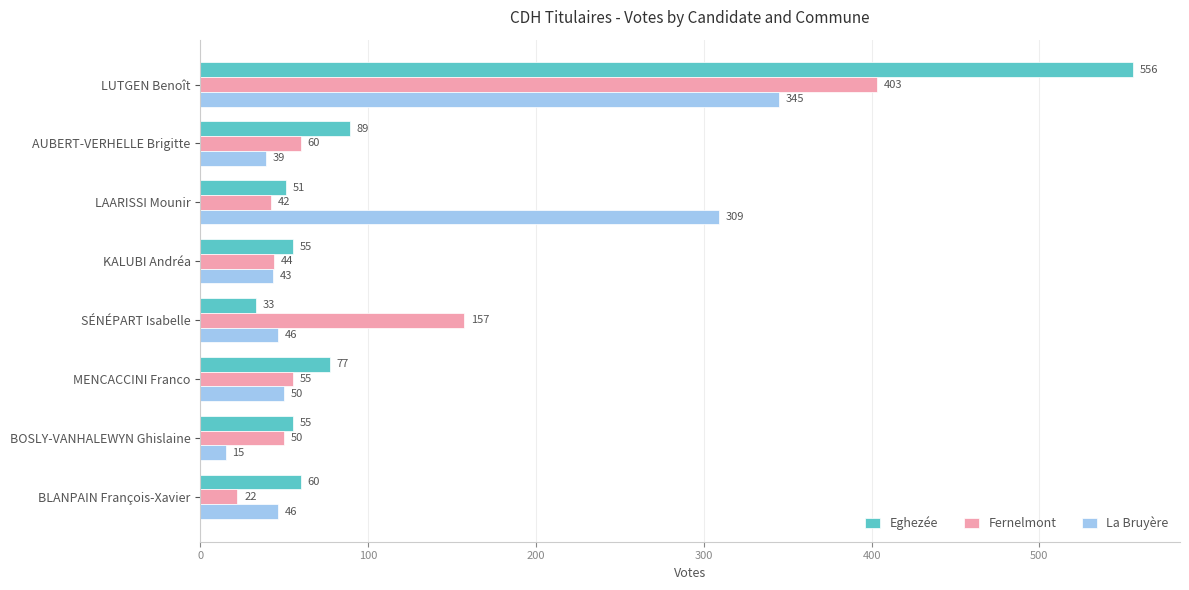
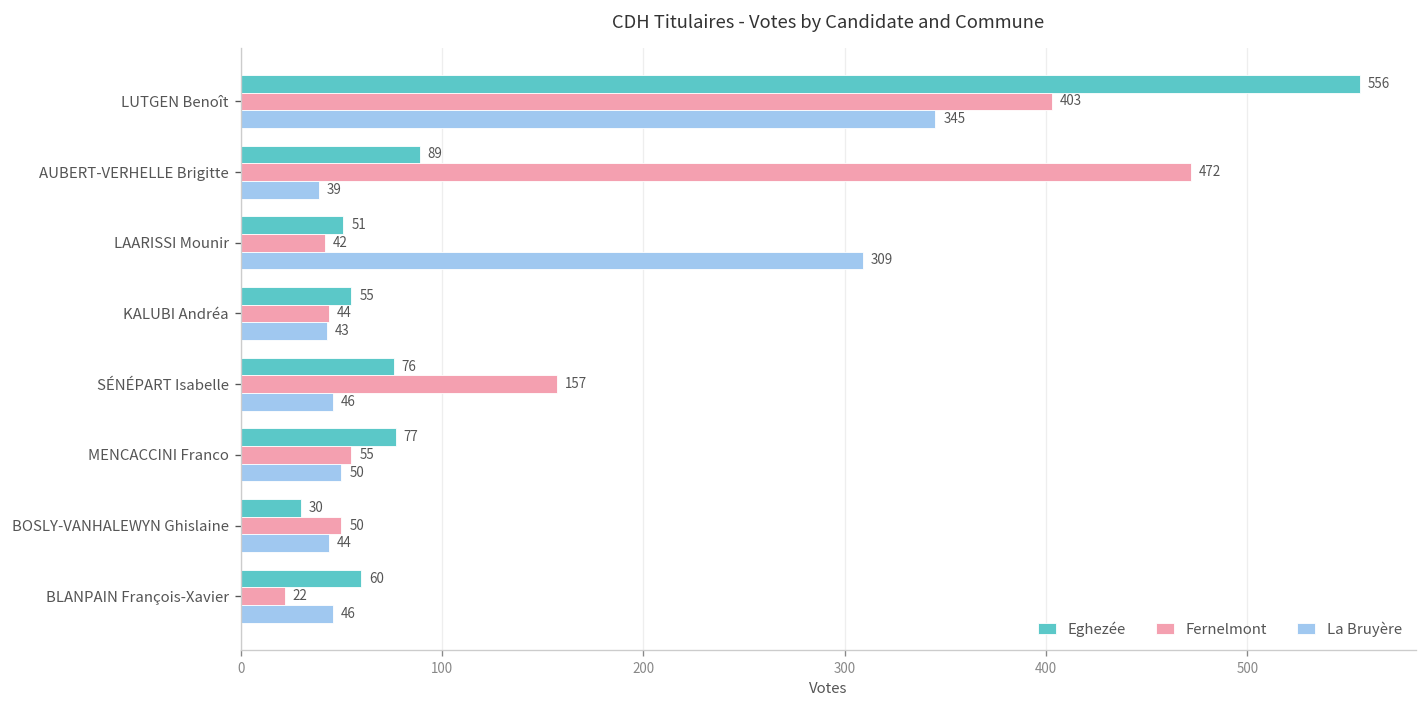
Fernelmont, AUBERT-VERHELLE Brigitte: 60 -> 472
Eghezée, SÉNÉPART Isabelle: 33 -> 76
Eghezée, BOSLY-VANHALEWYN Ghislaine: 55 -> 30
La Bruyère, BOSLY-VANHALEWYN Ghislaine: 15 -> 44
